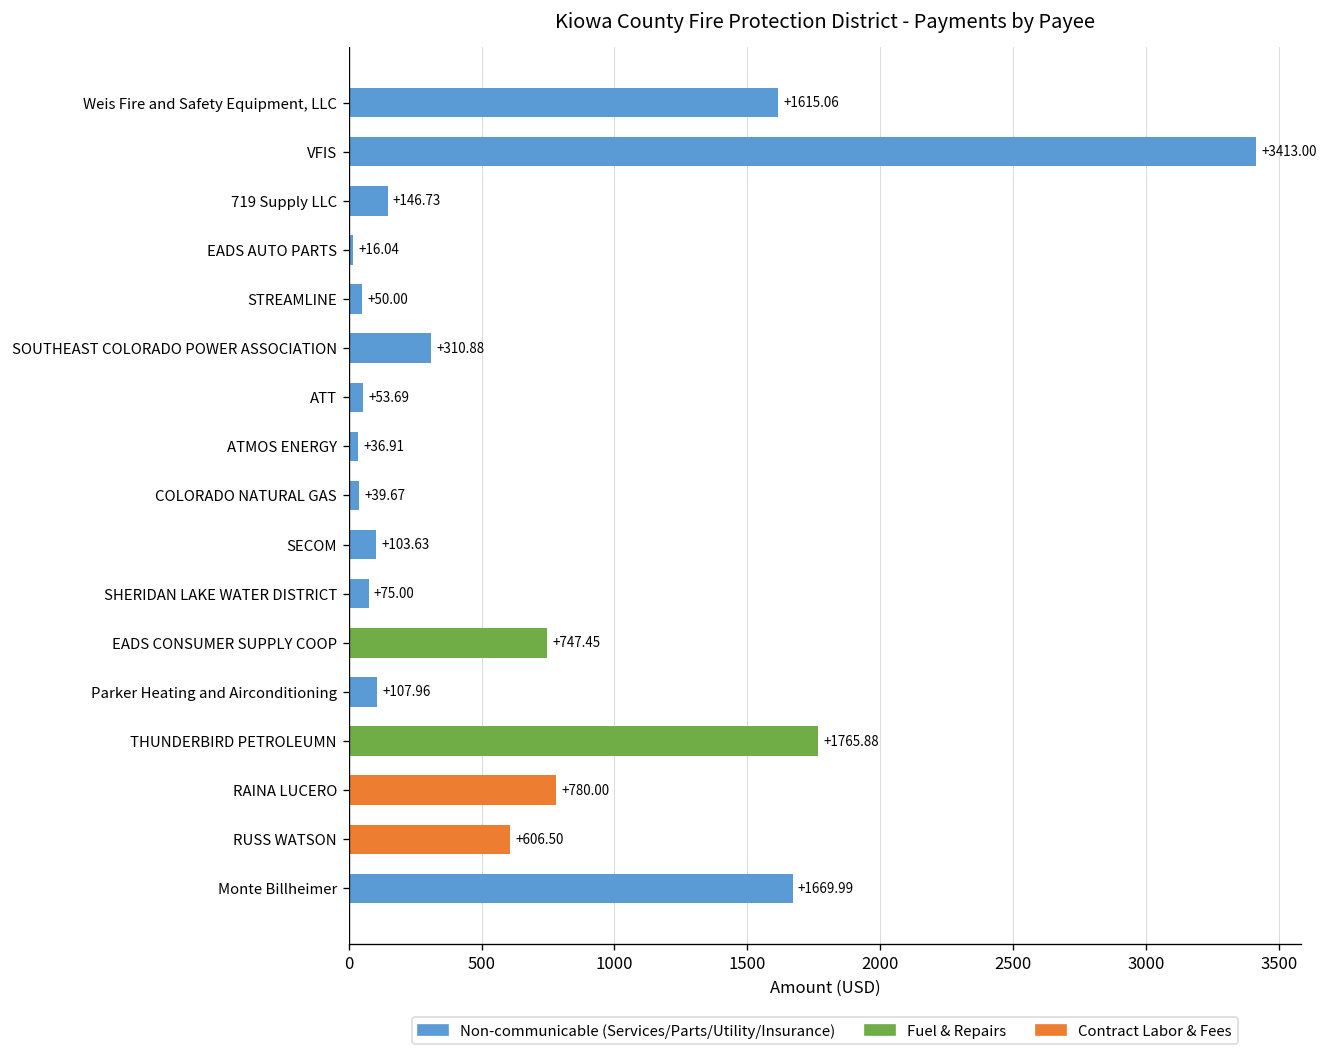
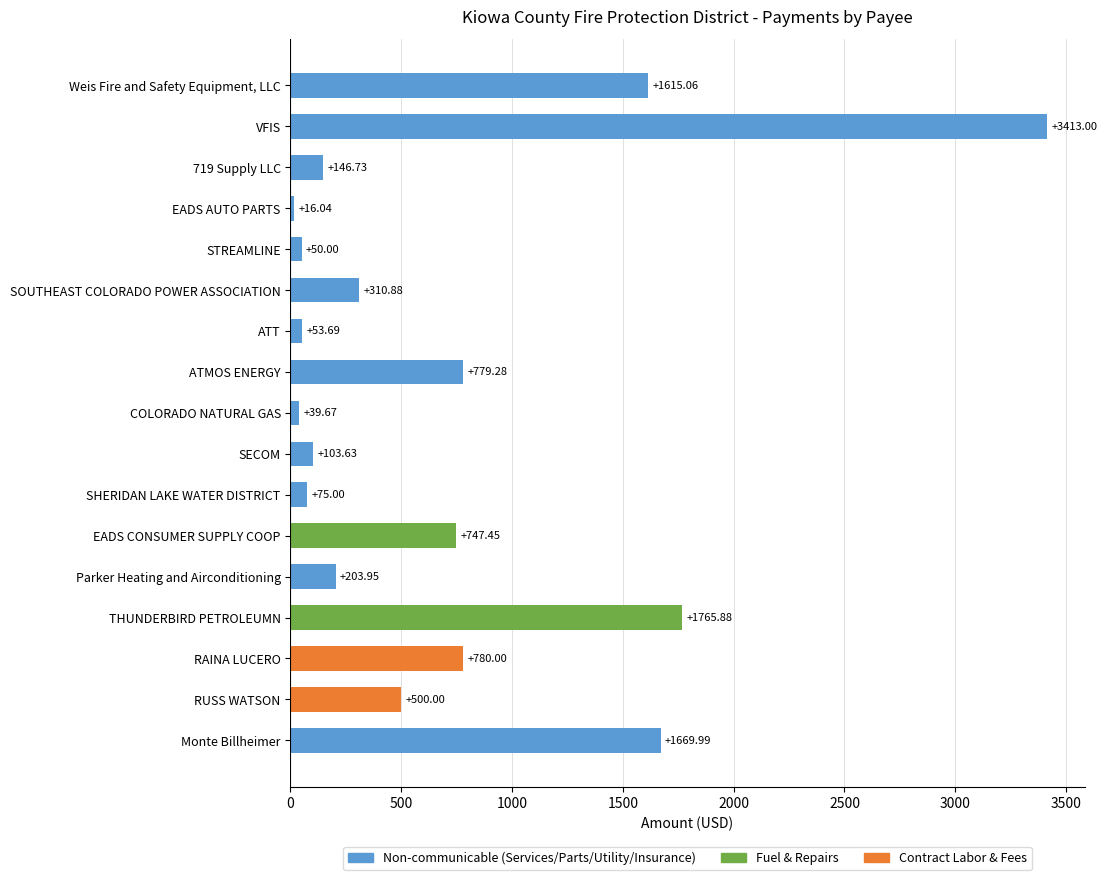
ATMOS ENERGY: +36.91 -> +779.28
Parker Heating and Airconditioning: +107.96 -> +203.95
RUSS WATSON: +606.50 -> +500.00
